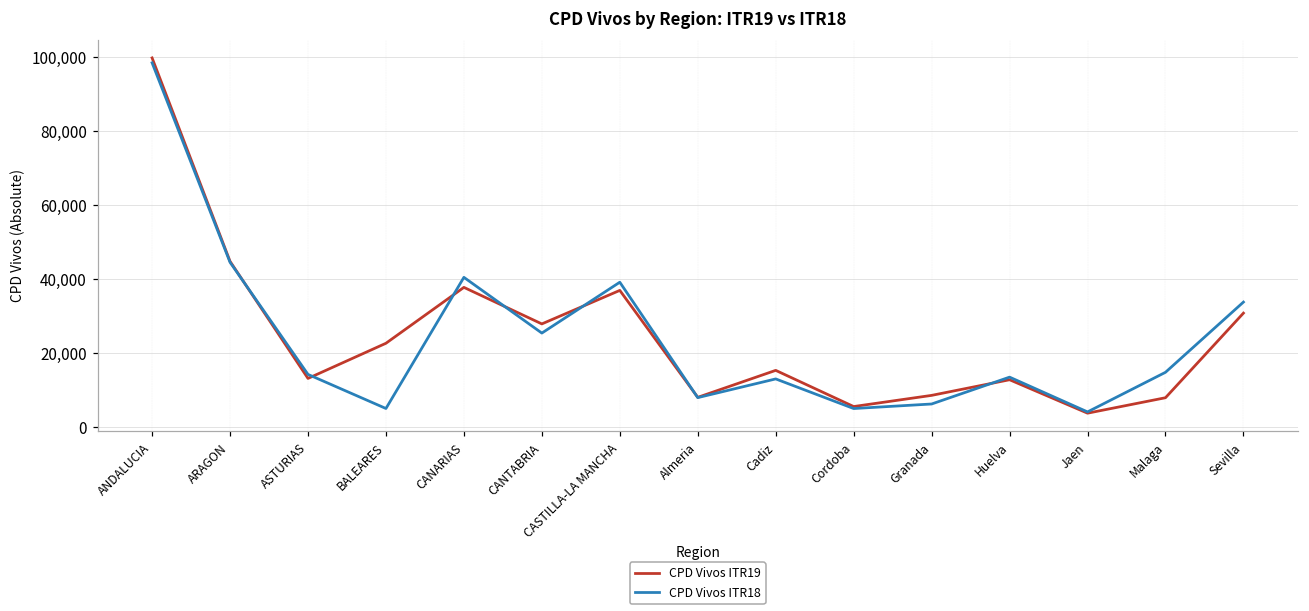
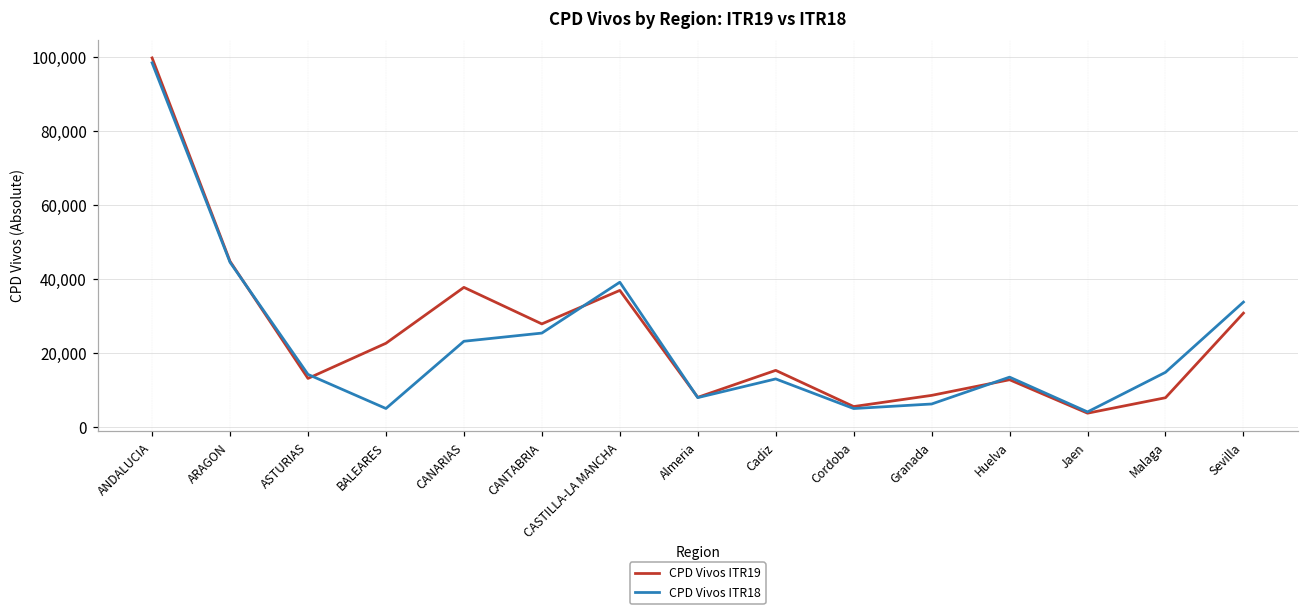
CPD Vivos ITR18, CANARIAS: 40,000 -> 23,000
